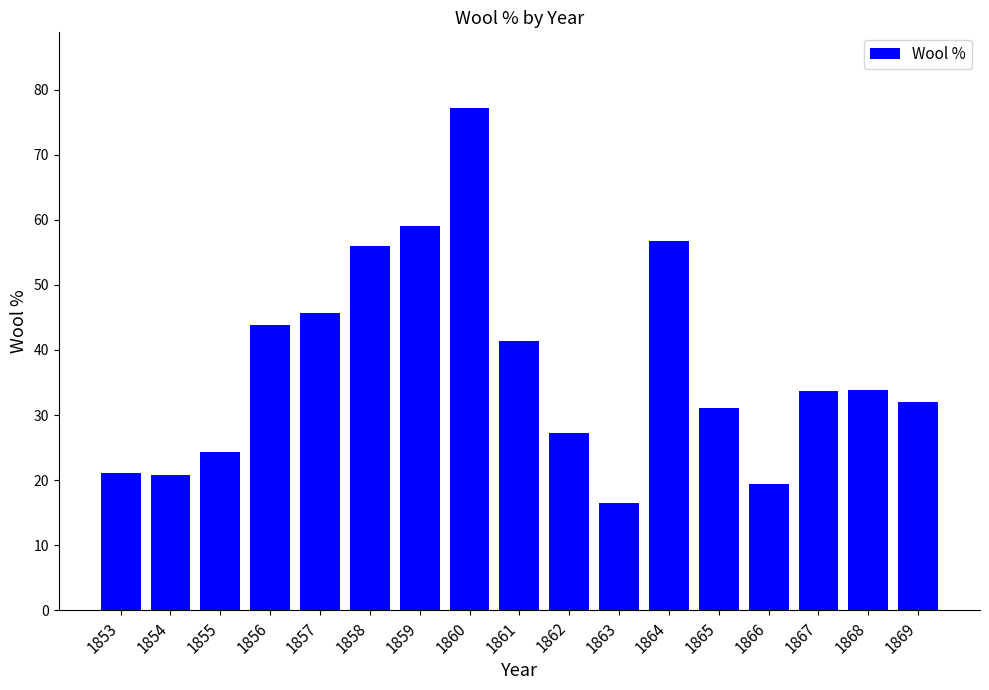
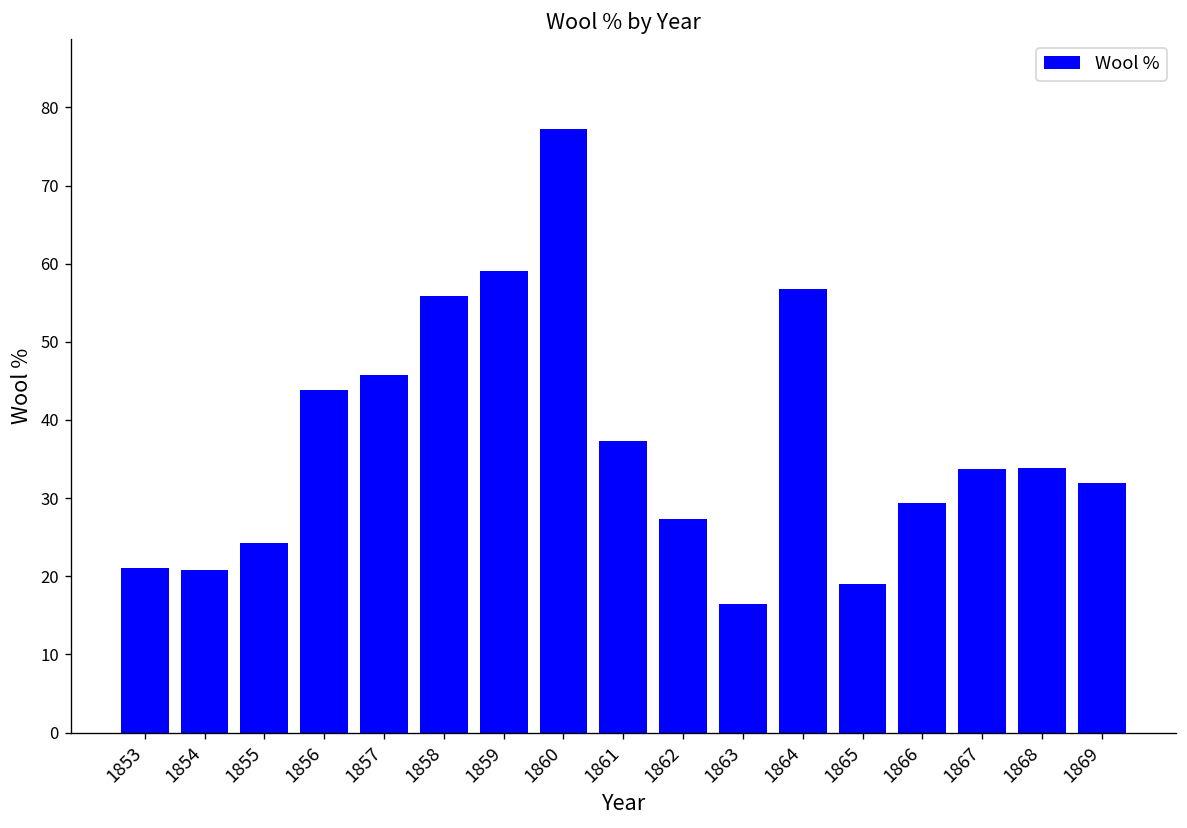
1861: 41 -> 37
1865: 31 -> 19
1866: 19 -> 29
